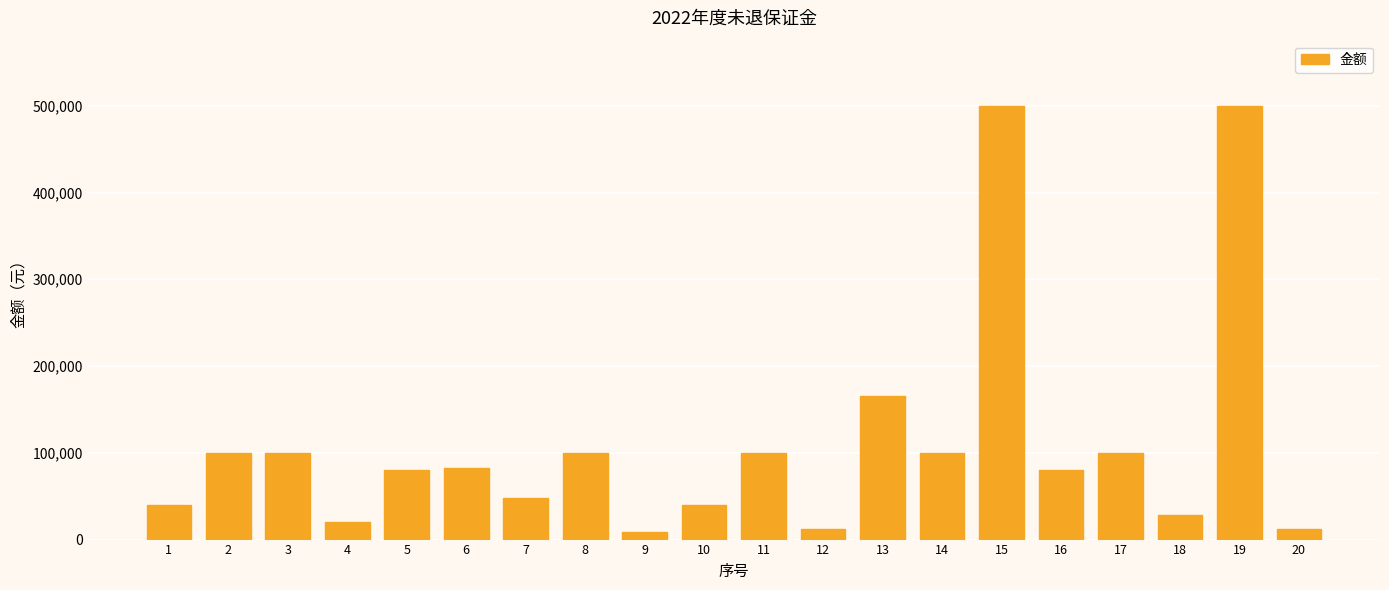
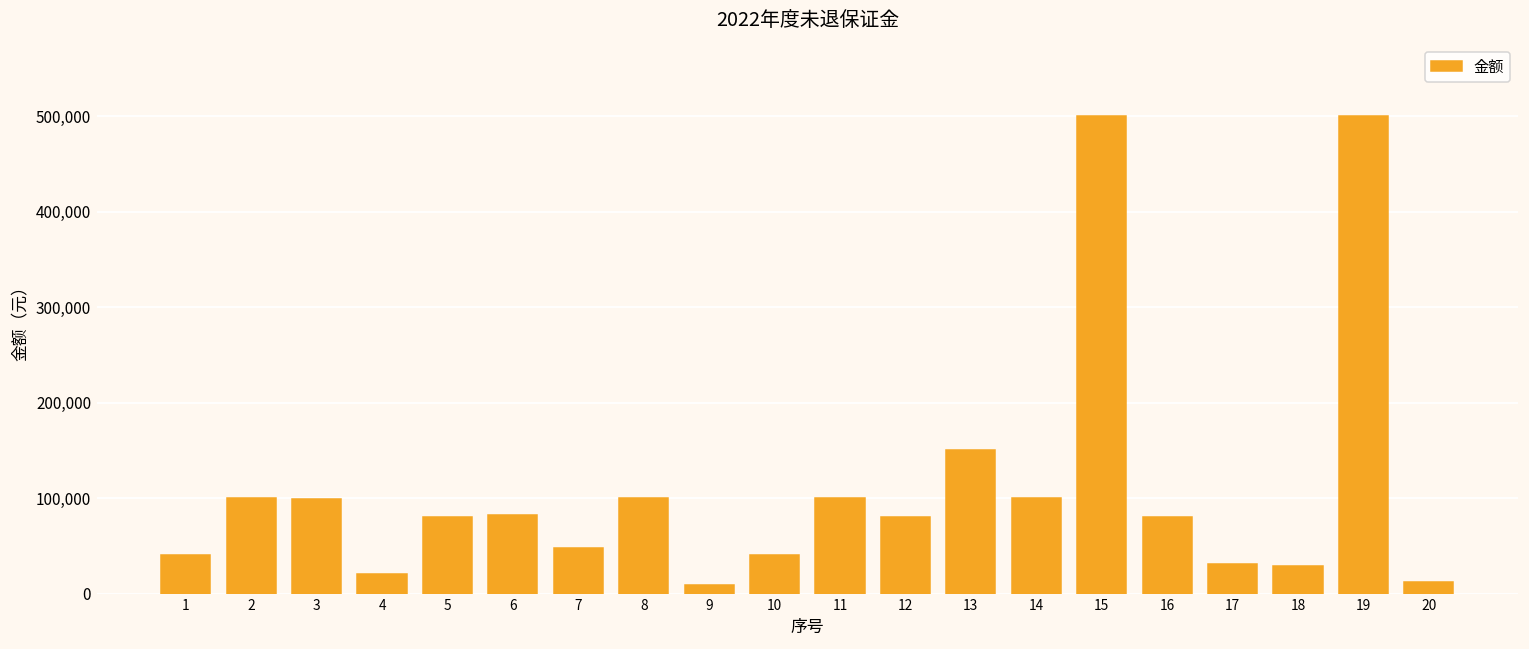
12: 10,000 -> 80,000
13: 170,000 -> 150,000
17: 100,000 -> 30,000
